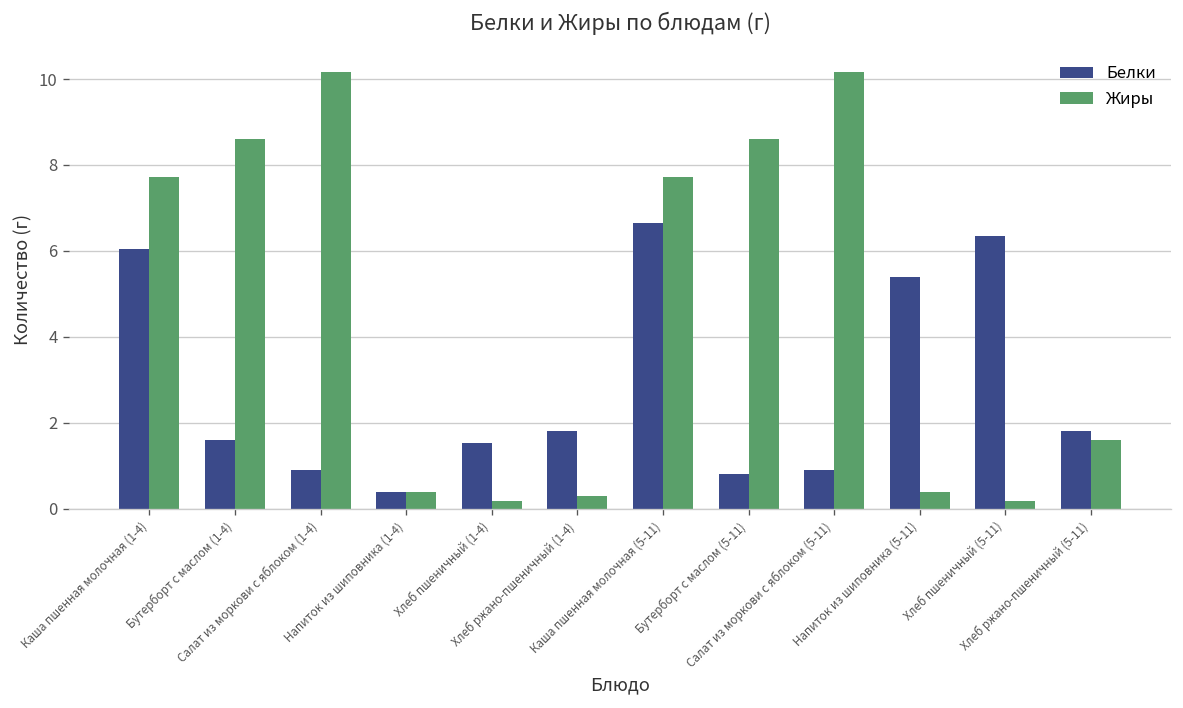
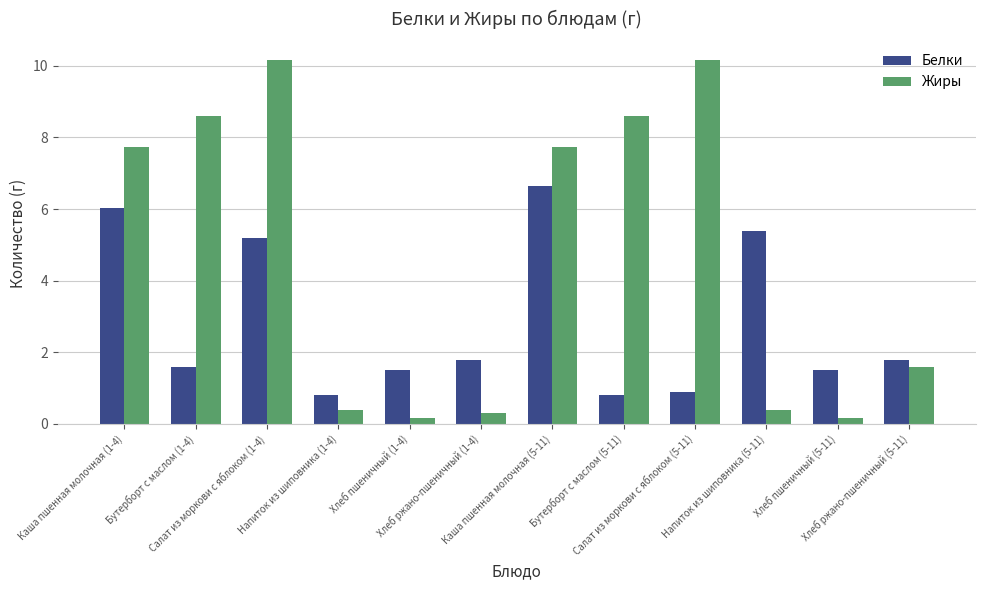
Белки, Салат из моркови с яблоком (1-4): 0.9 -> 5.2
Белки, Напиток из шиповника (1-4): 0.4 -> 0.8
Белки, Хлеб пшеничный (5-11): 6.4 -> 1.5
